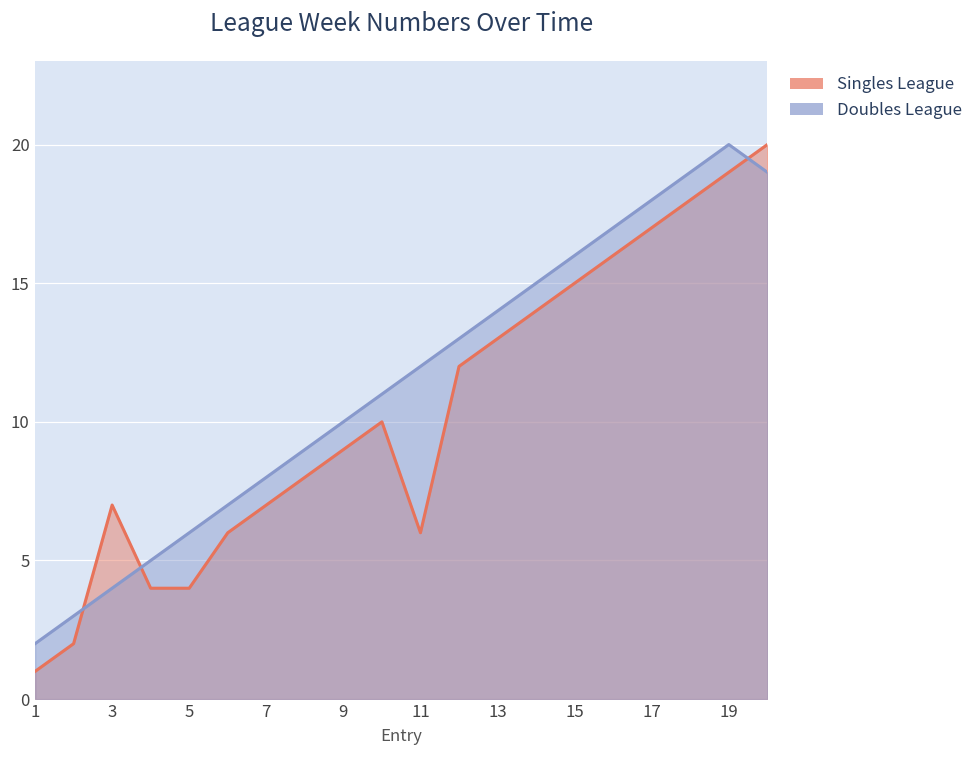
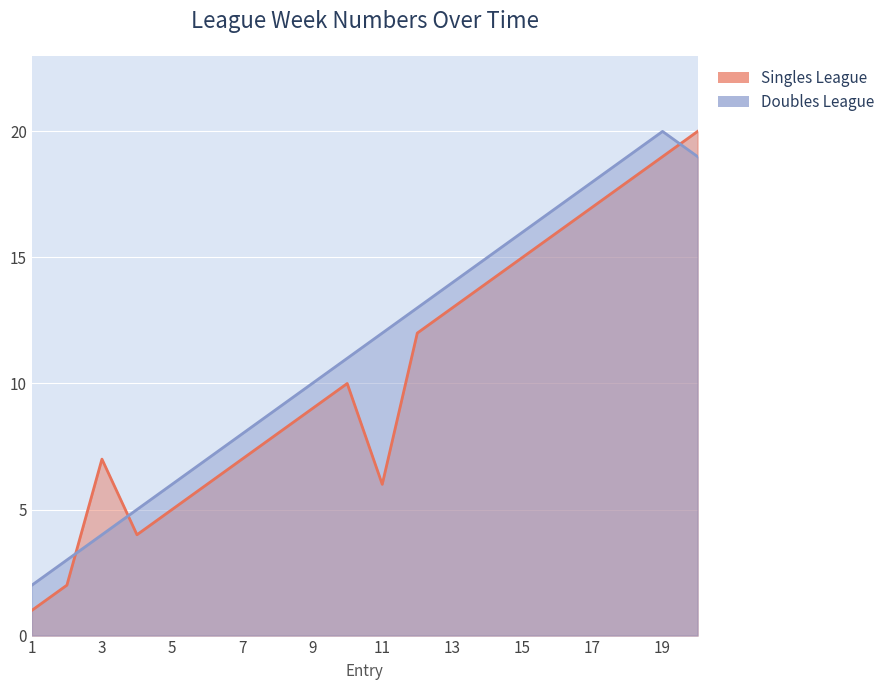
Singles League, 5: 4 -> 5
